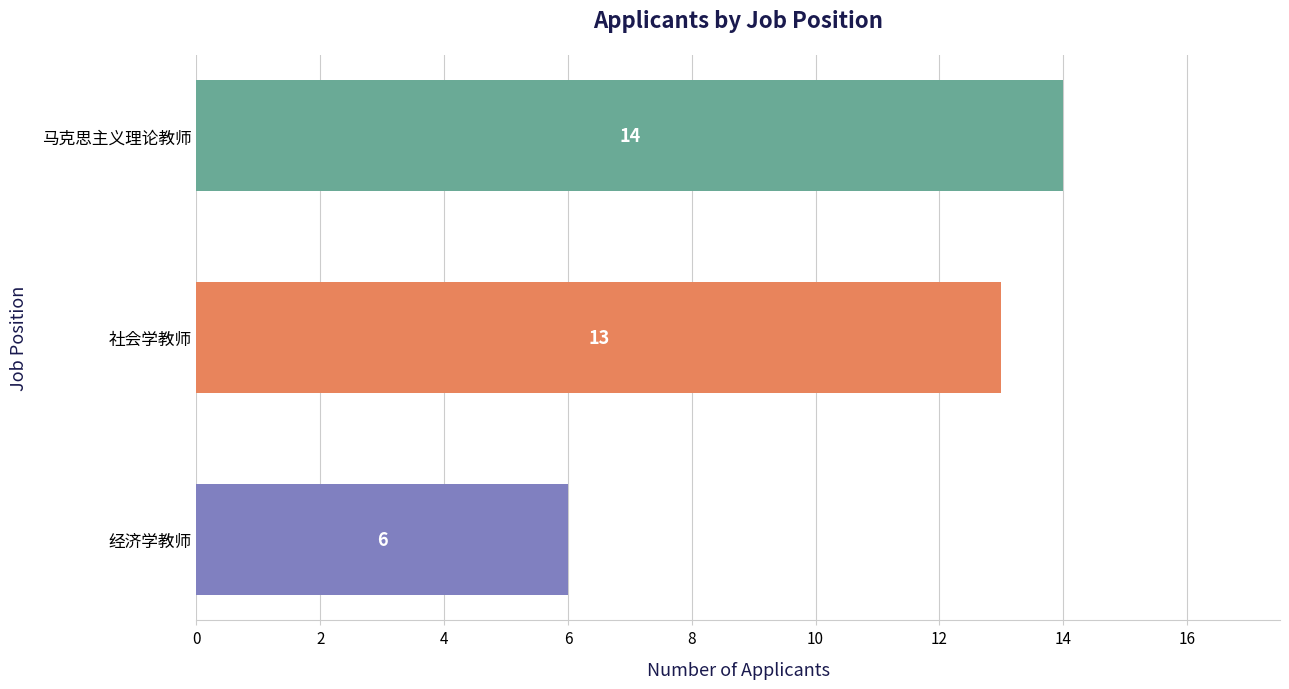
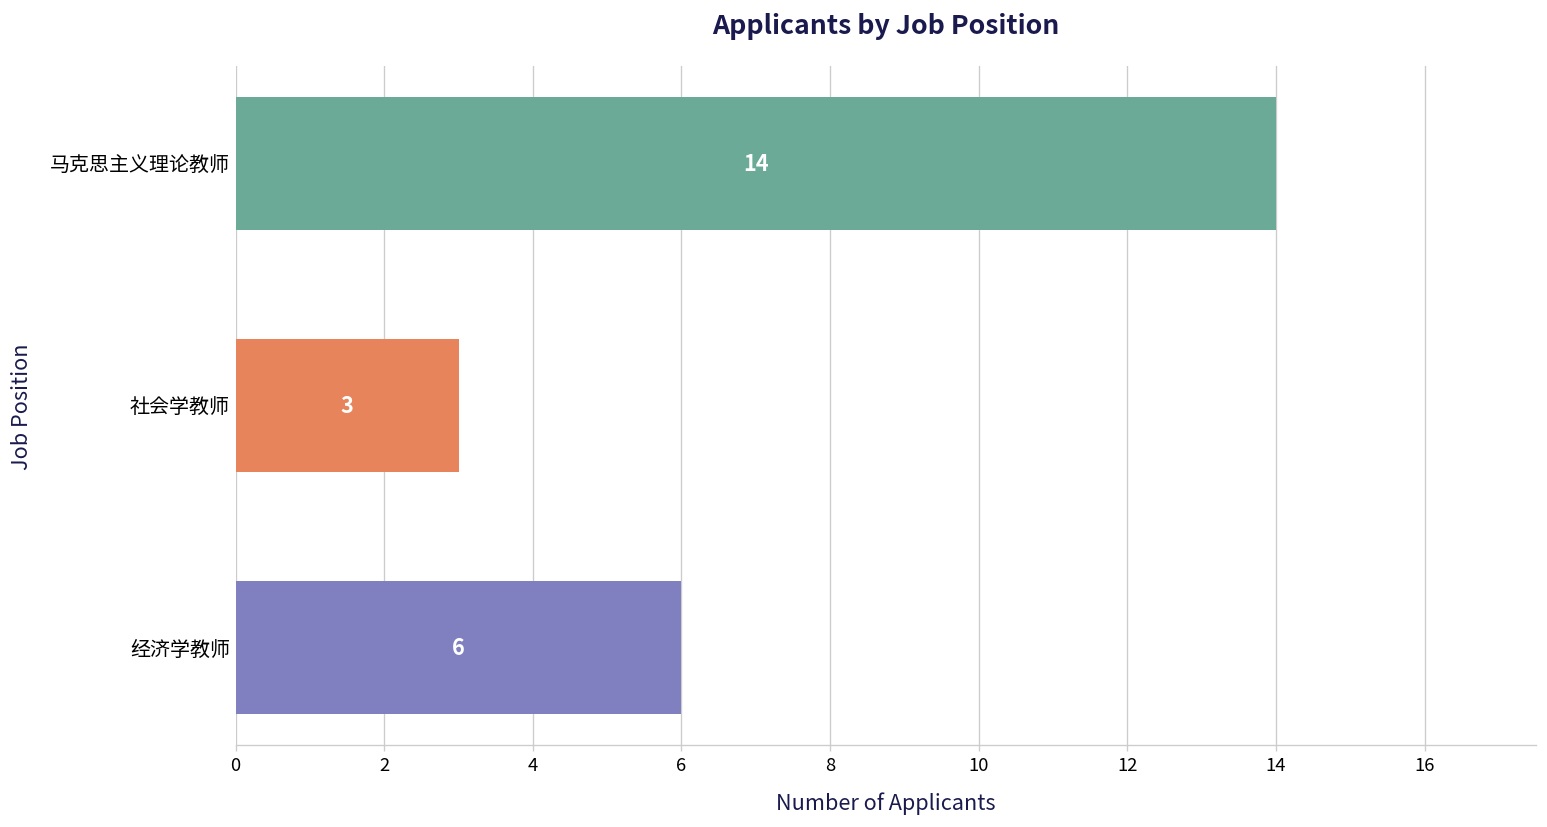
社会学教师: 13 -> 3
